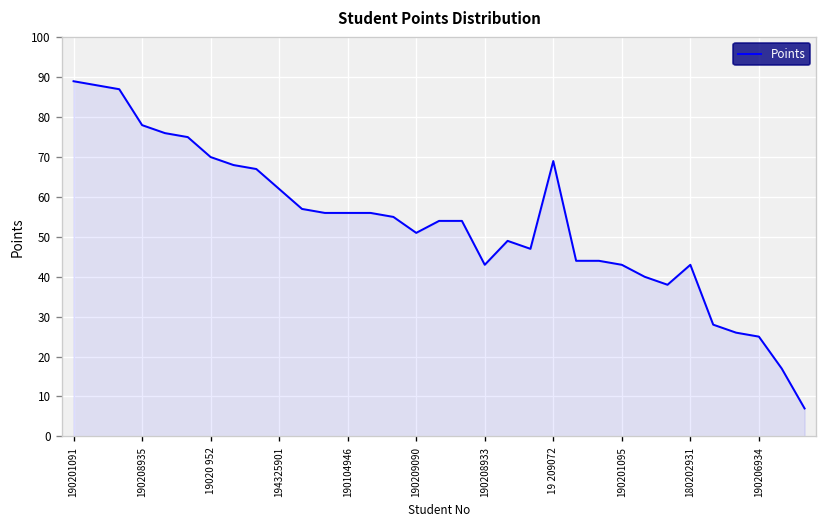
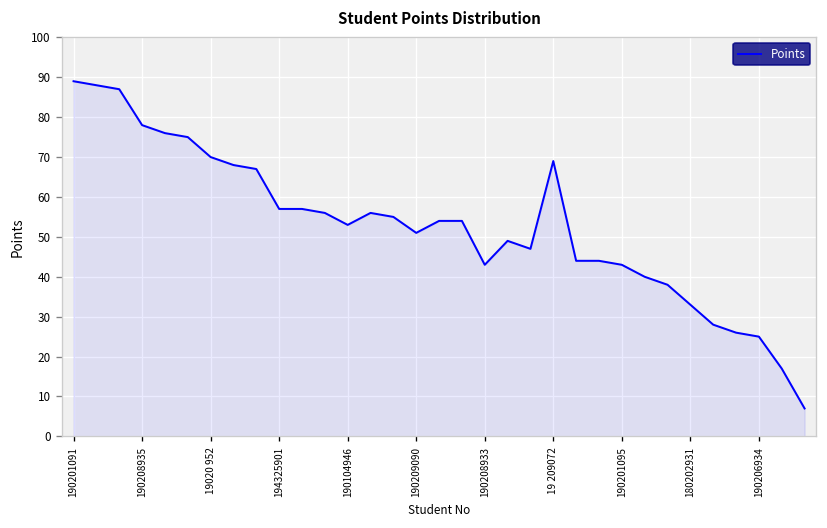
194325901: 62 -> 57
190104946: 56 -> 53
180202931: 43 -> 33
